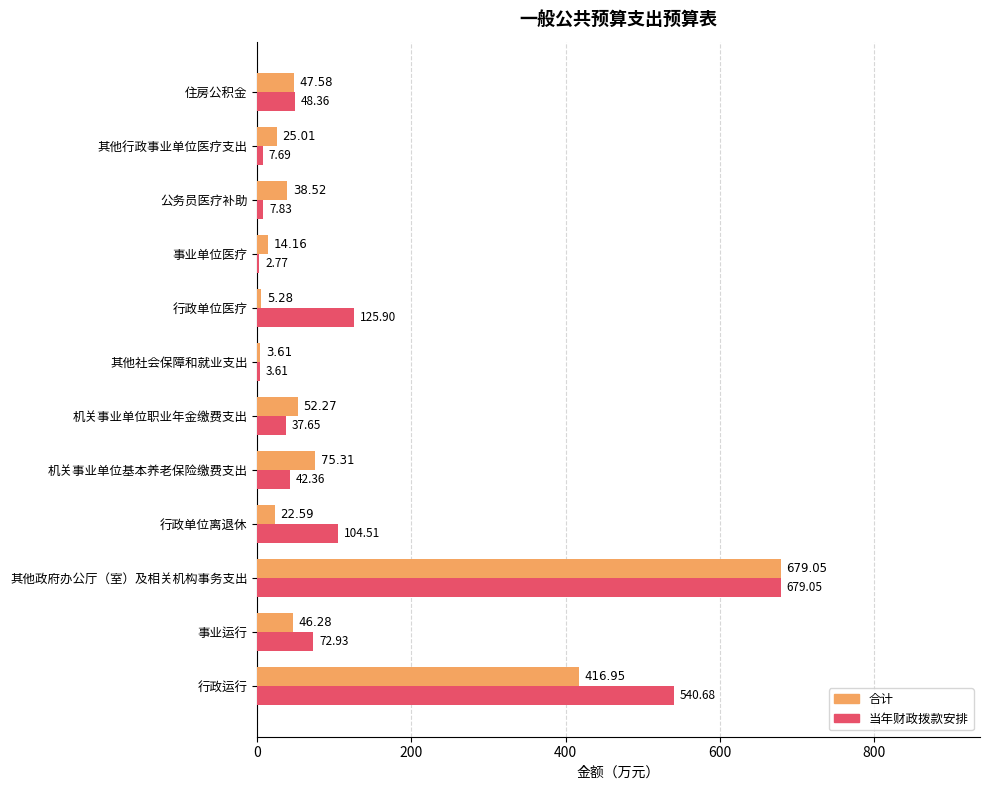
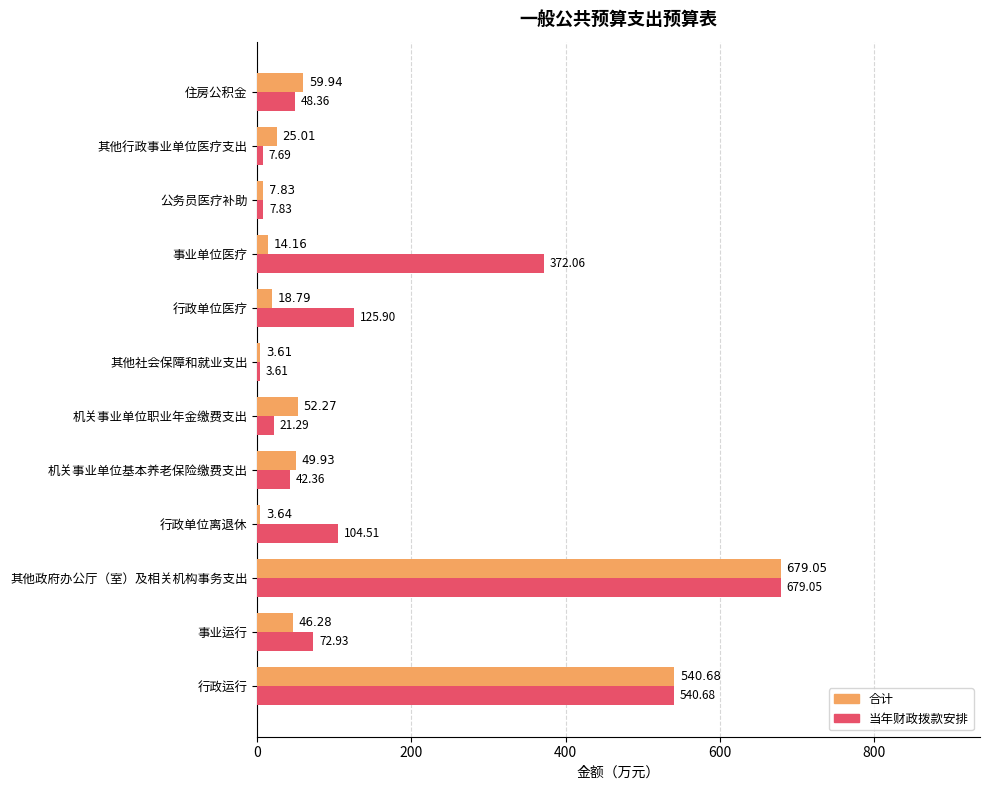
合计, 住房公积金: 47.58 -> 59.94
合计, 公务员医疗补助: 38.52 -> 7.83
当年财政拨款安排, 事业单位医疗: 2.77 -> 372.06
合计, 行政单位医疗: 5.28 -> 18.79
当年财政拨款安排, 机关事业单位职业年金缴费支出: 37.65 -> 21.29
合计, 机关事业单位基本养老保险缴费支出: 75.31 -> 49.93
合计, 行政单位离退休: 22.59 -> 3.64
合计, 行政运行: 416.95 -> 540.68
